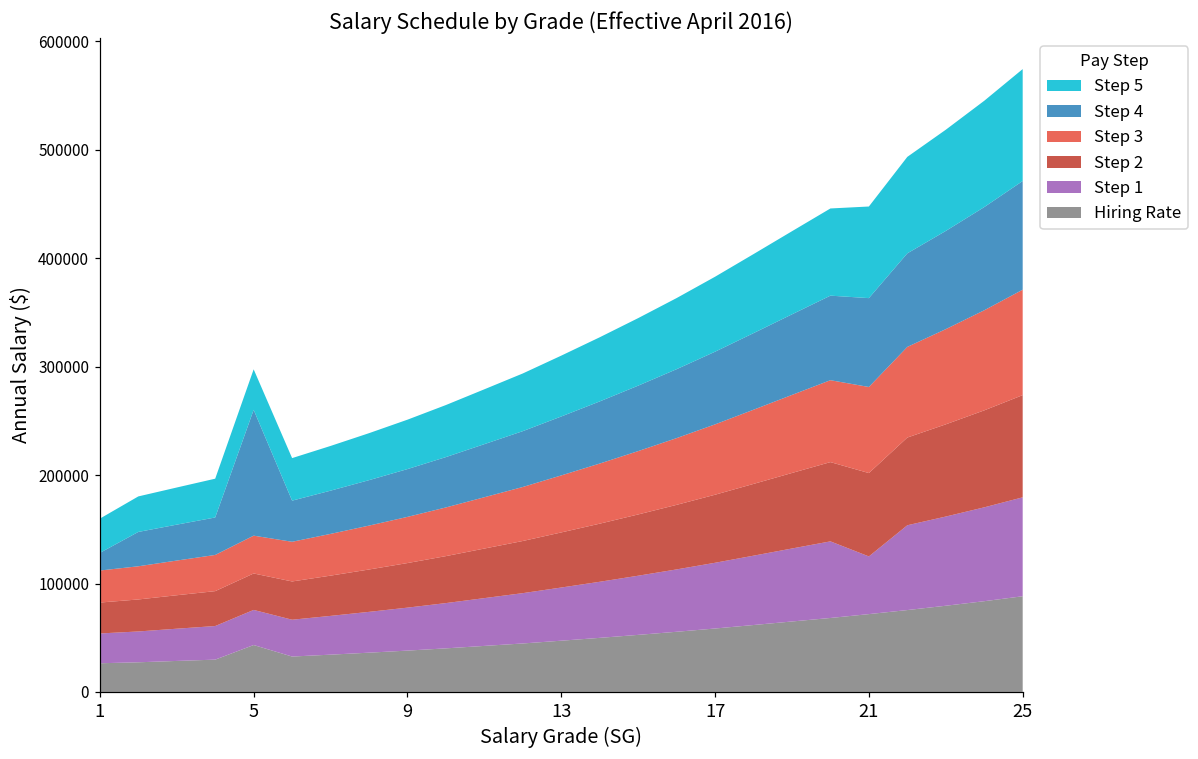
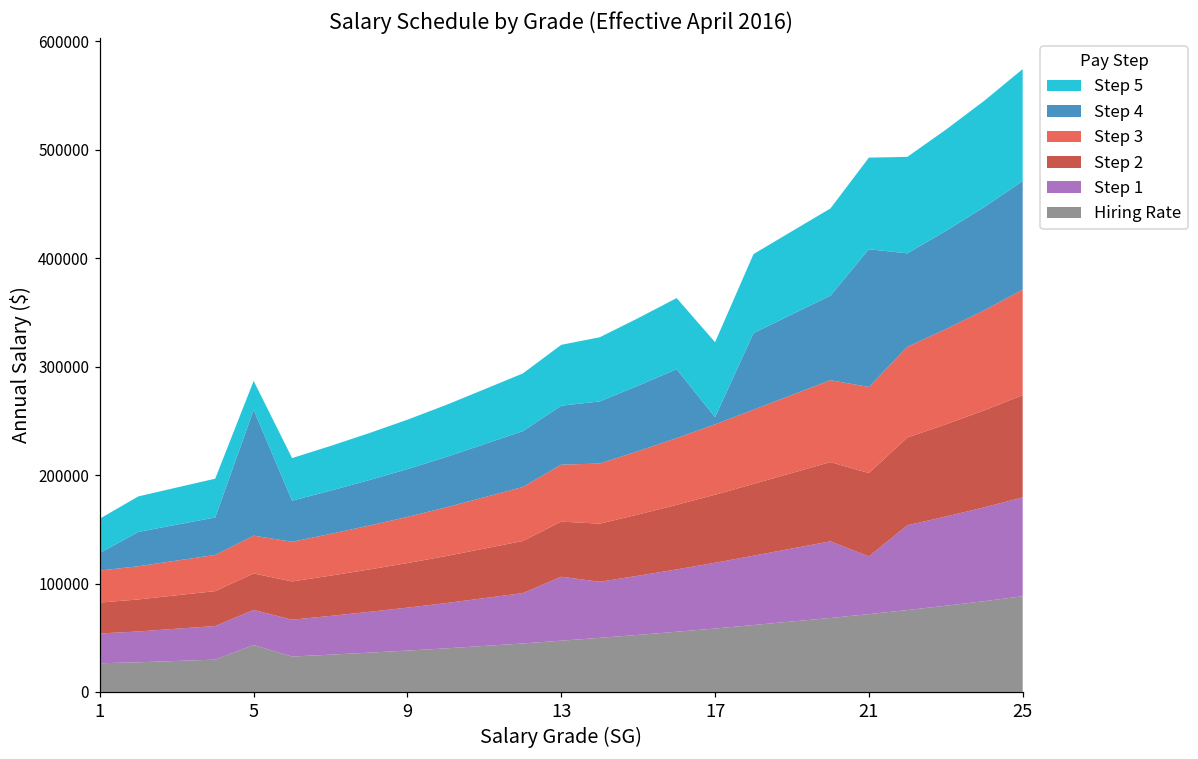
Step 5, 5: 40000 -> 30000
Step 1, 13: 50000 -> 60000
Step 4, 17: 70000 -> 10000
Step 4, 21: 80000 -> 130000
